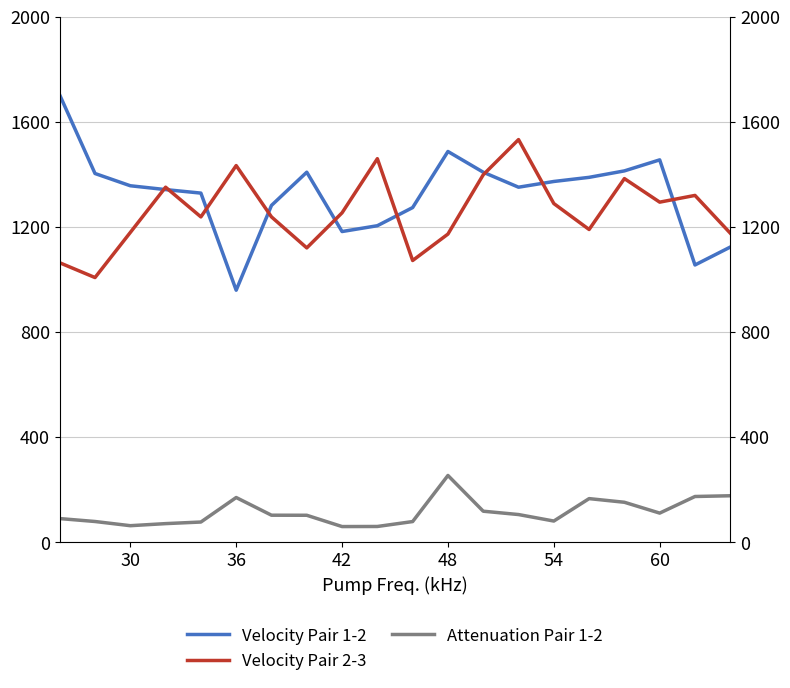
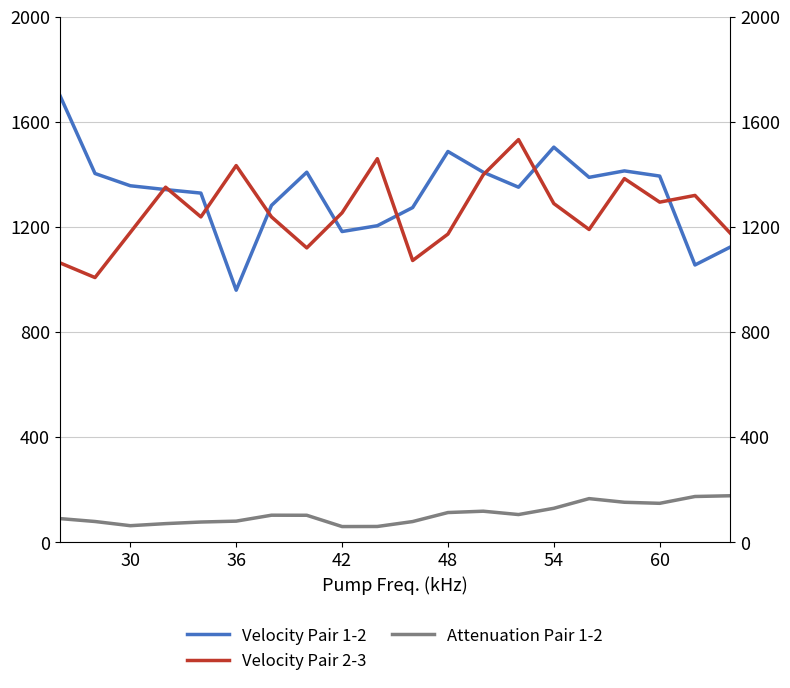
Attenuation Pair 1-2, 36: 170 -> 80
Attenuation Pair 1-2, 48: 250 -> 110
Velocity Pair 1-2, 54: 1370 -> 1500
Attenuation Pair 1-2, 54: 80 -> 130
Velocity Pair 1-2, 60: 1460 -> 1390
Attenuation Pair 1-2, 60: 110 -> 150
